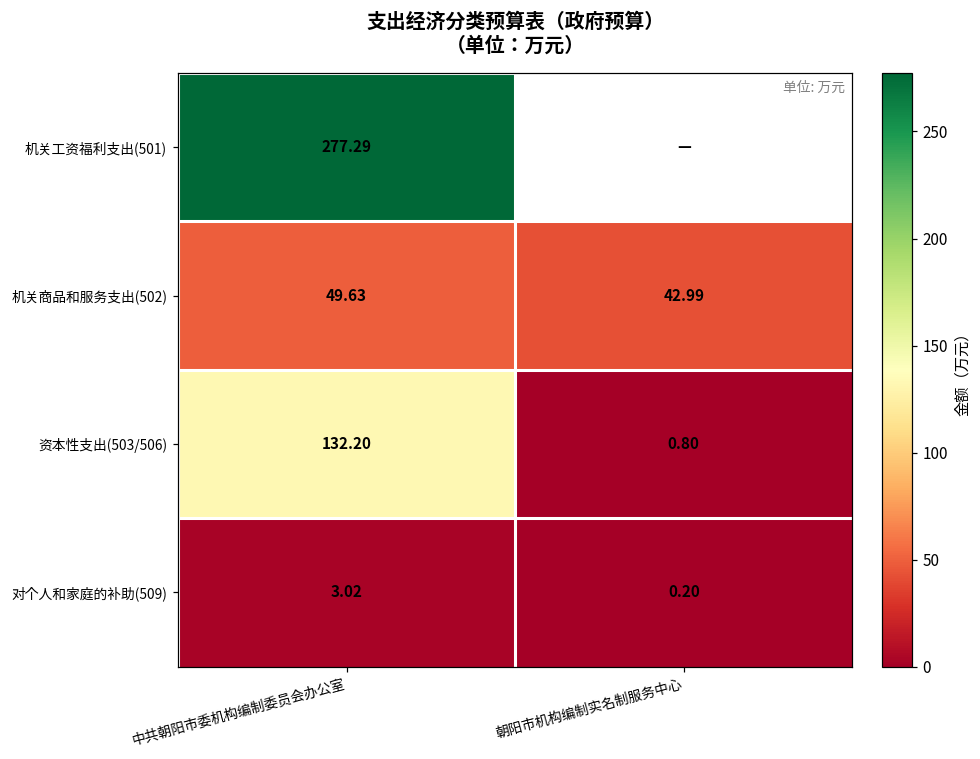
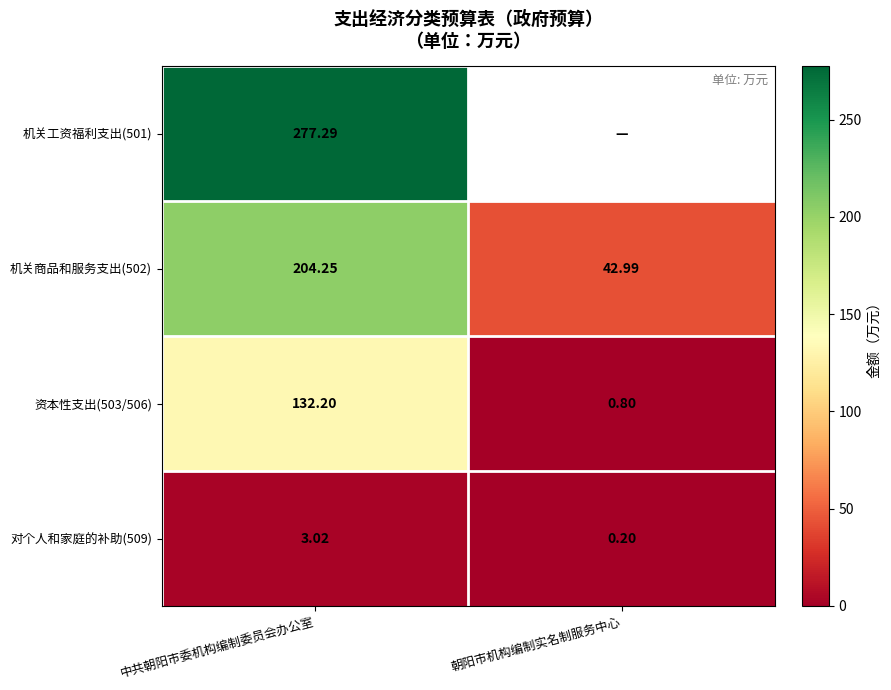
机关商品和服务支出(502), 中共朝阳市委机构编制委员会办公室: 49.63 -> 204.25
